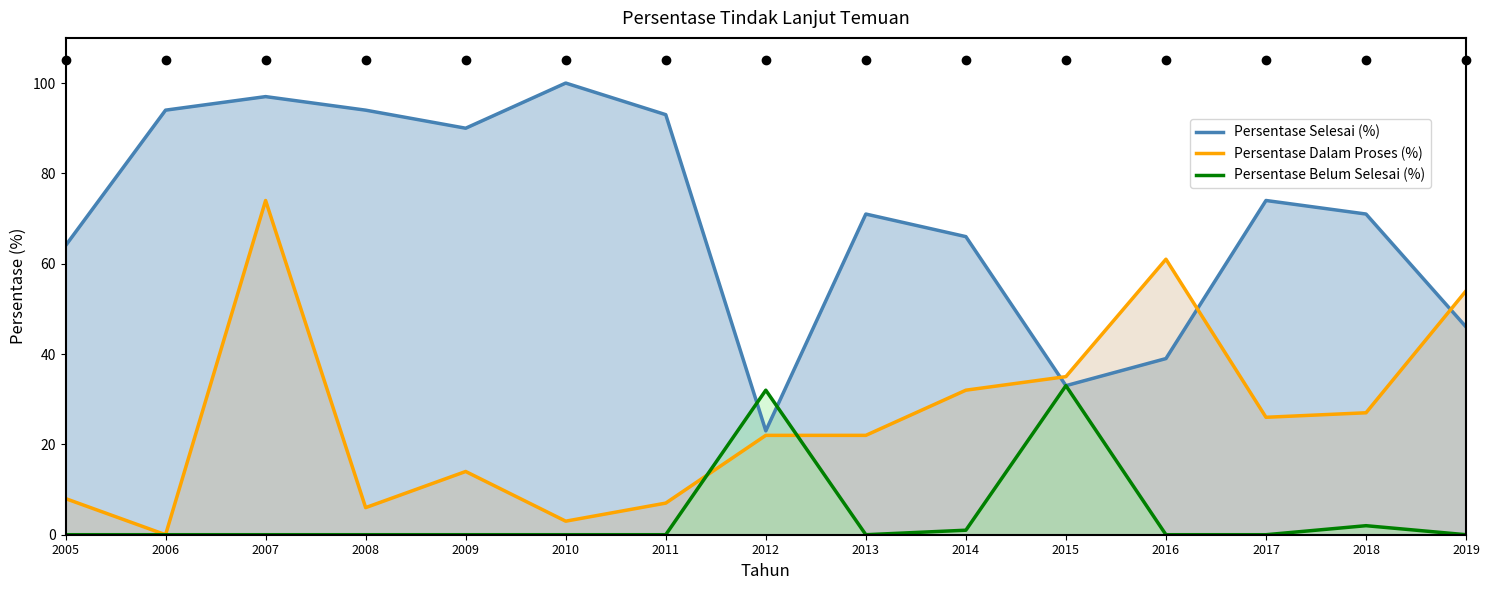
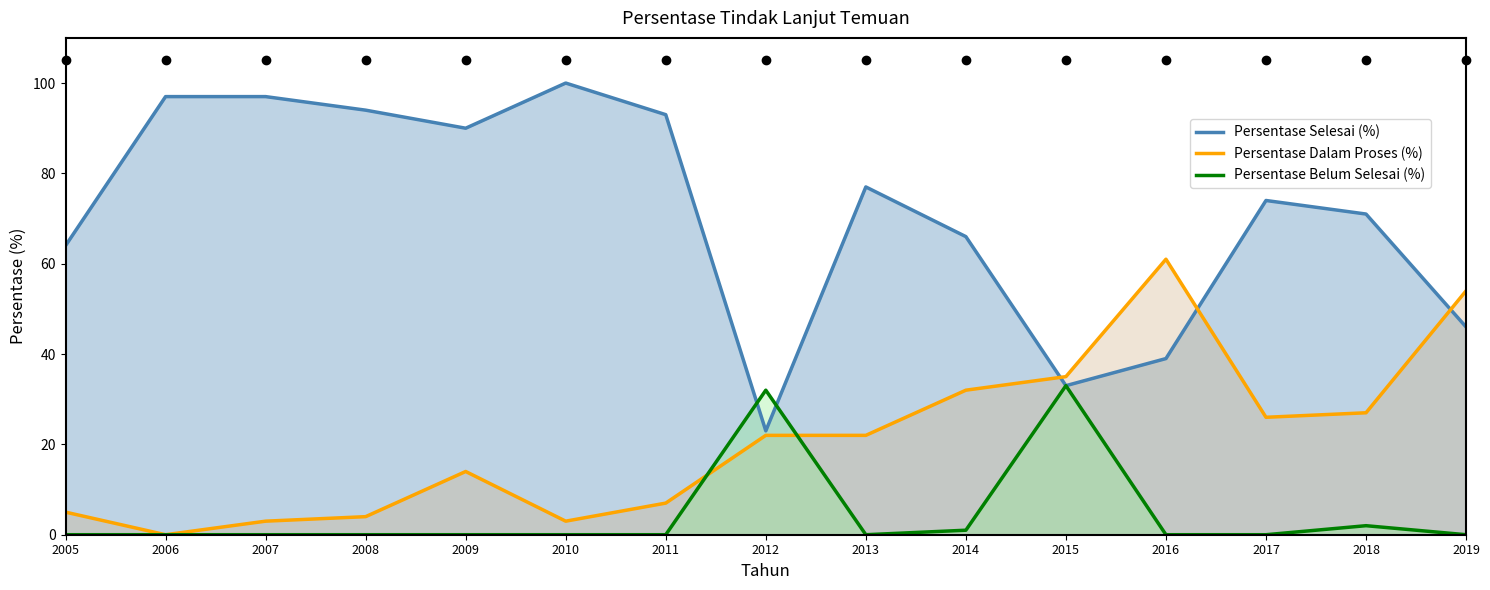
Persentase Dalam Proses (%), 2005: 8 -> 5
Persentase Selesai (%), 2006: 94 -> 97
Persentase Dalam Proses (%), 2007: 74 -> 3
Persentase Dalam Proses (%), 2008: 6 -> 4
Persentase Selesai (%), 2013: 71 -> 77
